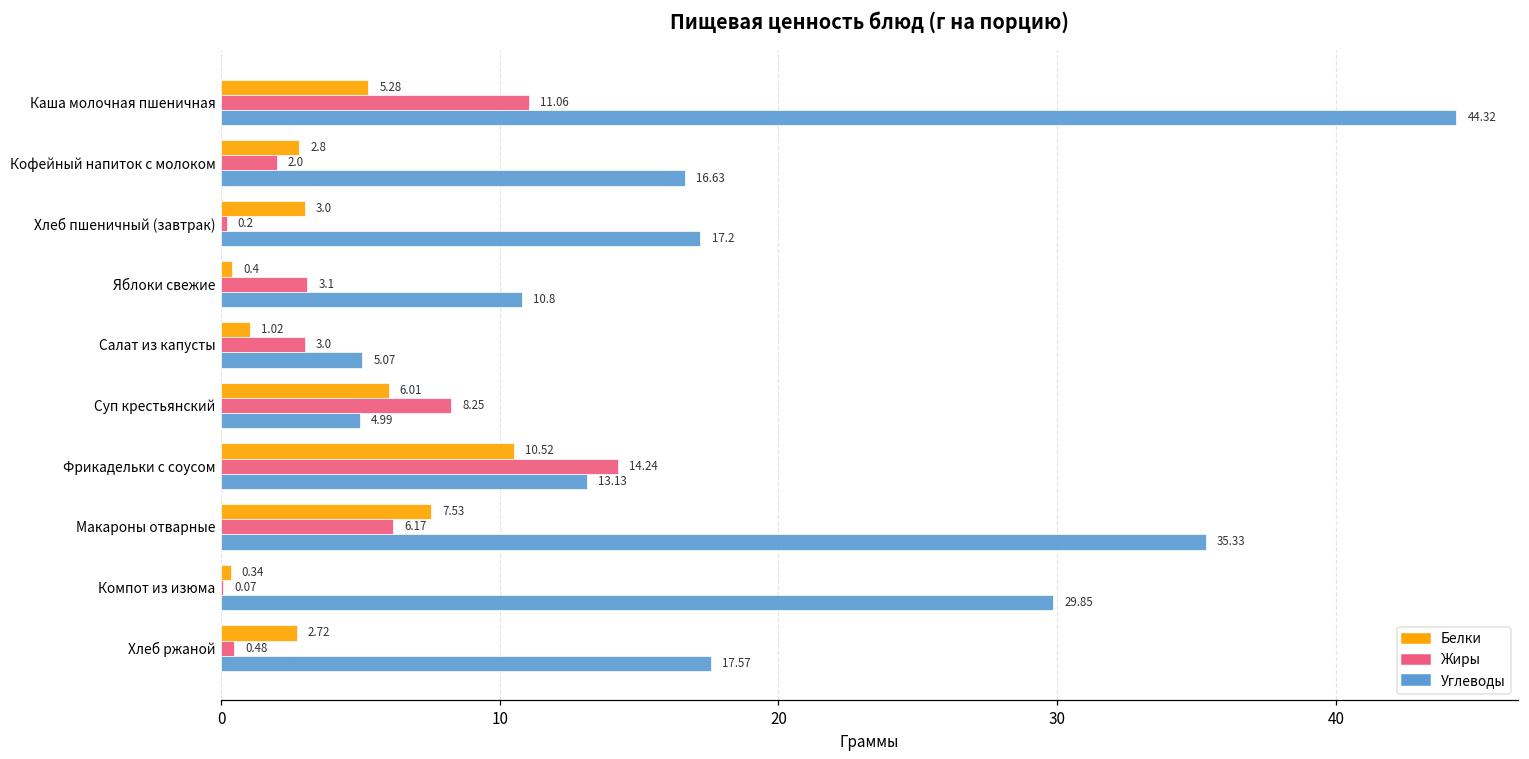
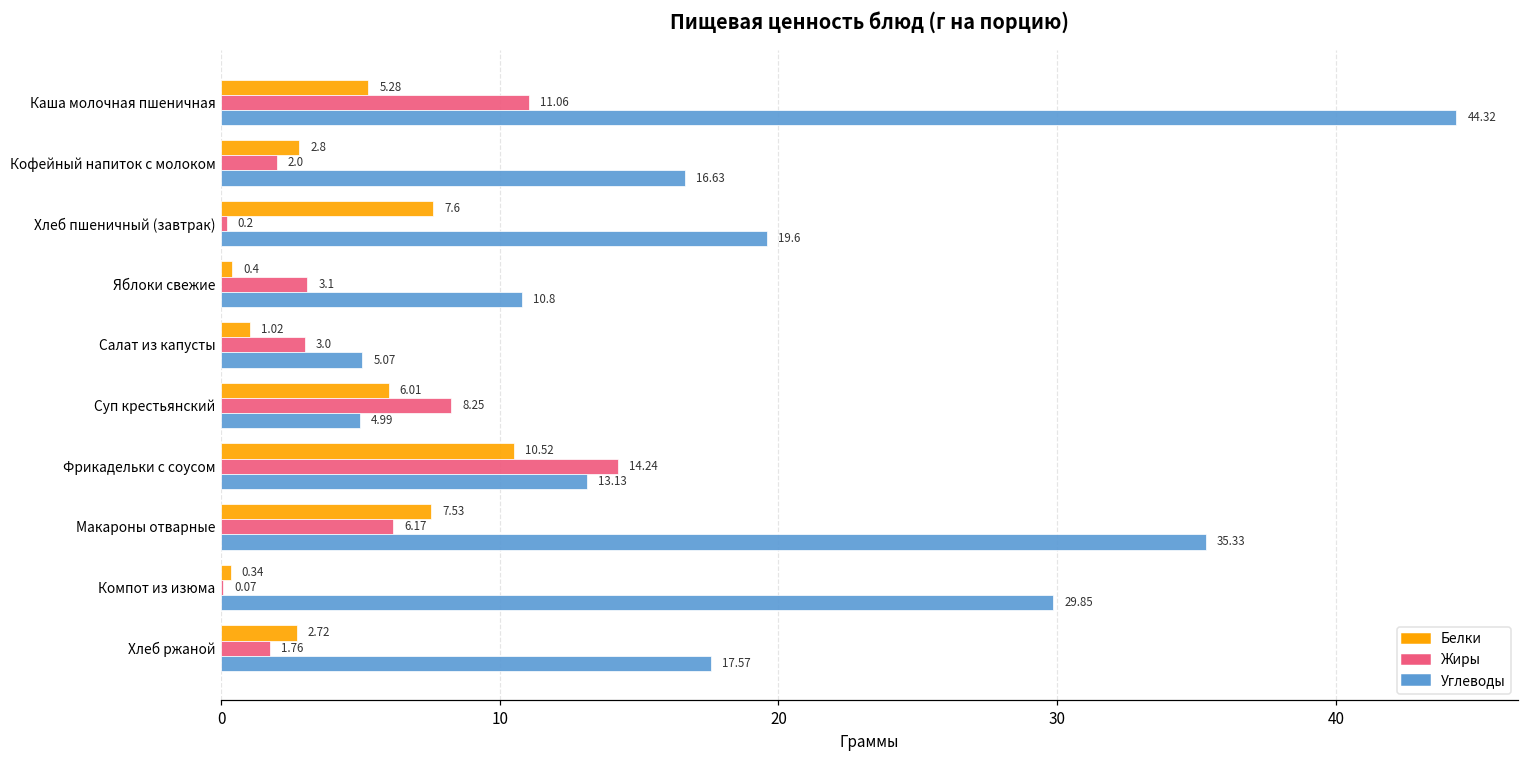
Белки, Хлеб пшеничный (завтрак): 3.0 -> 7.6
Углеводы, Хлеб пшеничный (завтрак): 17.2 -> 19.6
Жиры, Хлеб ржаной: 0.48 -> 1.76
